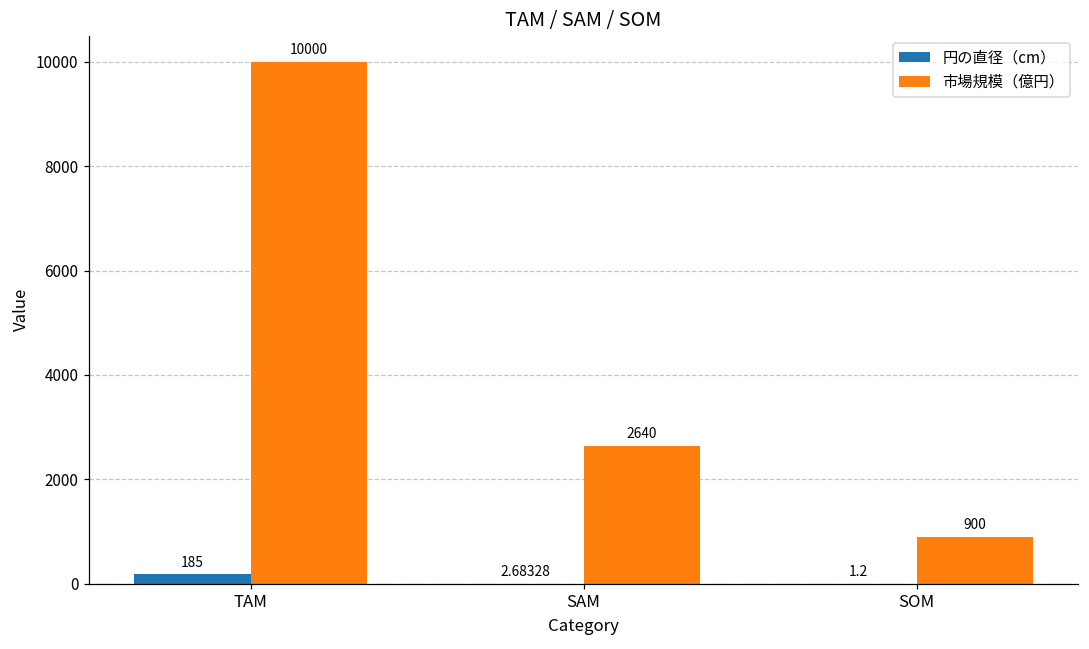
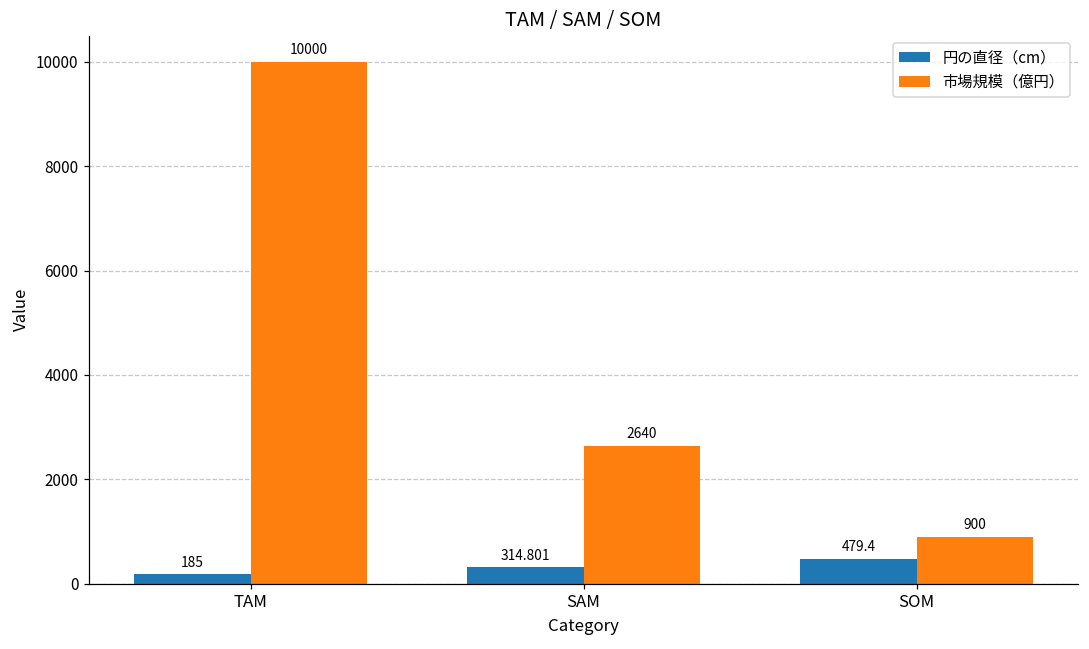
円の直径（cm）, SAM: 2.68328 -> 314.801
円の直径（cm）, SOM: 1.2 -> 479.4
